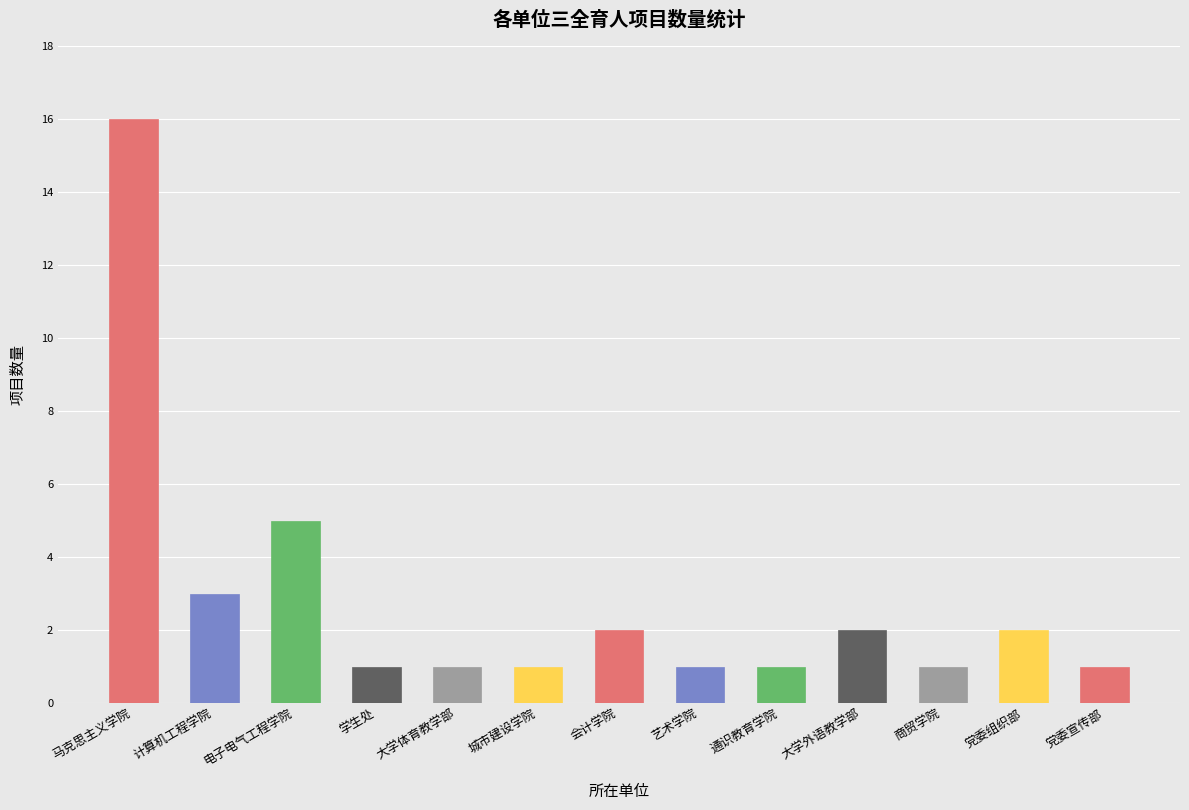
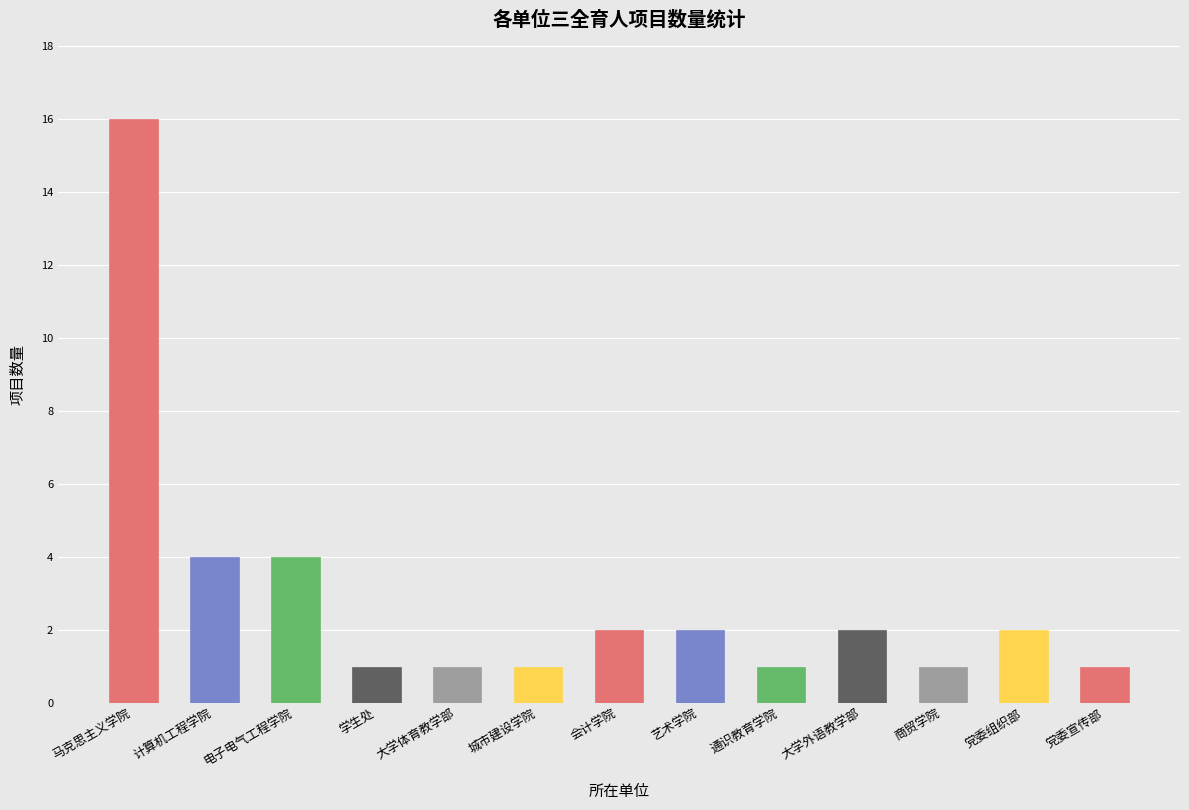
计算机工程学院: 3 -> 4
电子电气工程学院: 5 -> 4
艺术学院: 1 -> 2
